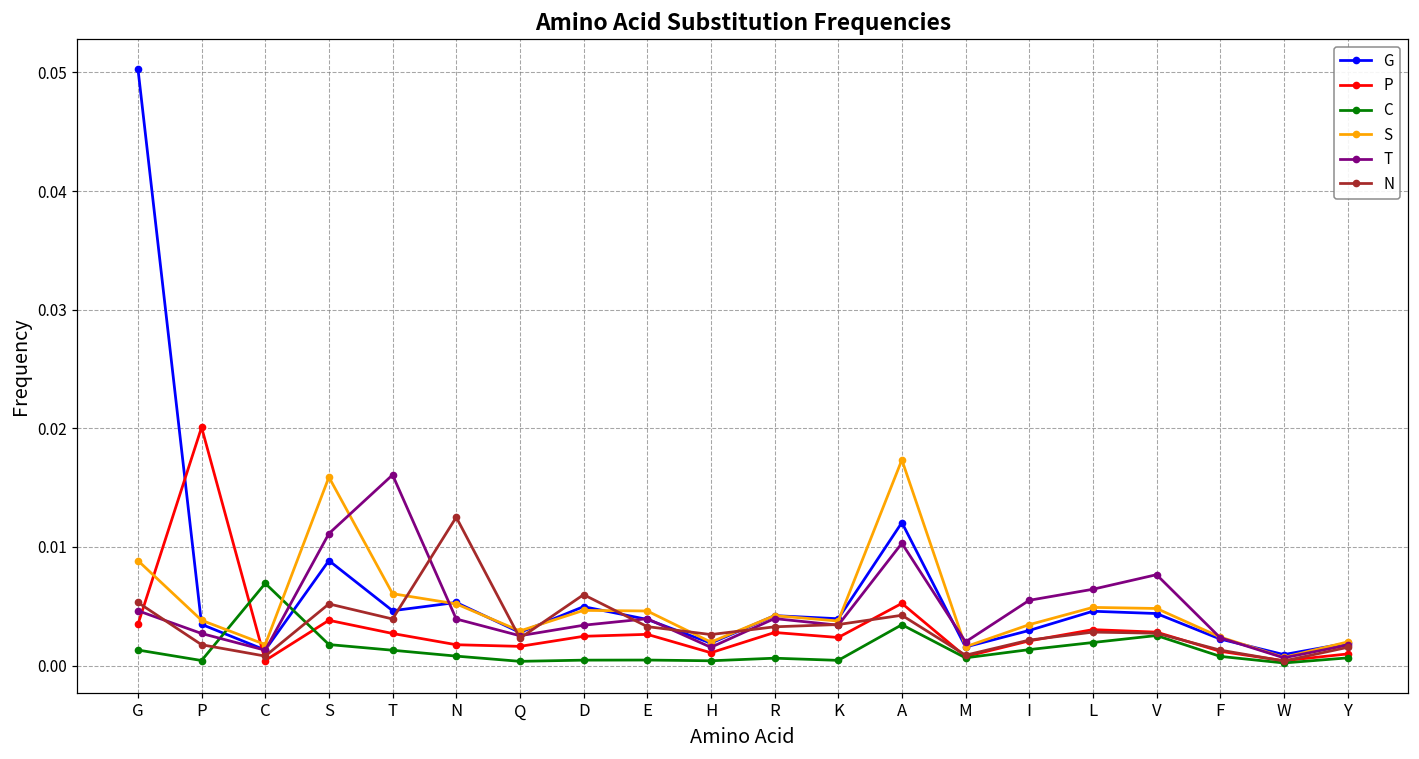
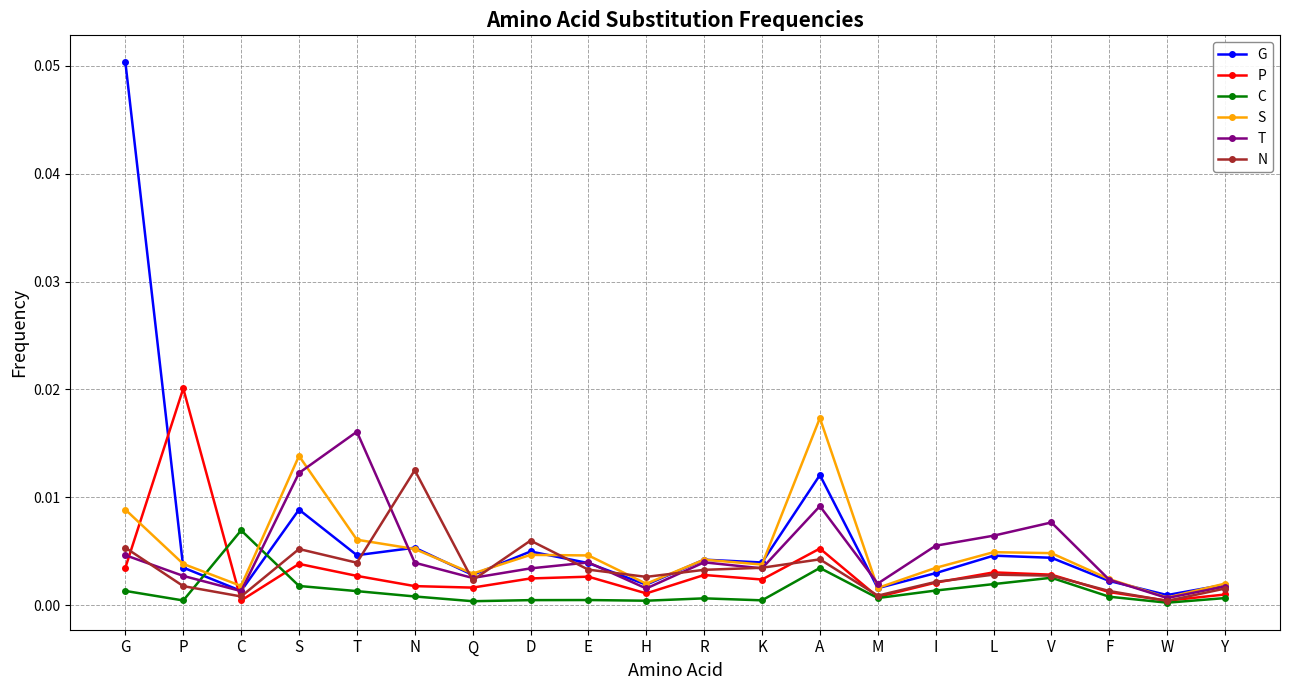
S, S: 0.0159 -> 0.0138
T, S: 0.0111 -> 0.0122
T, A: 0.0103 -> 0.0092
